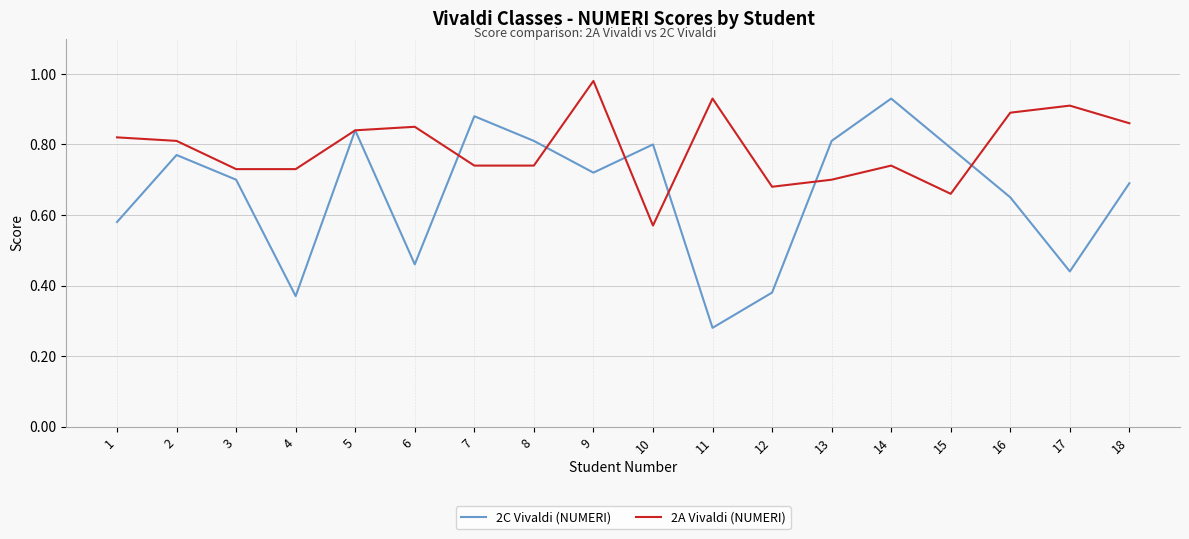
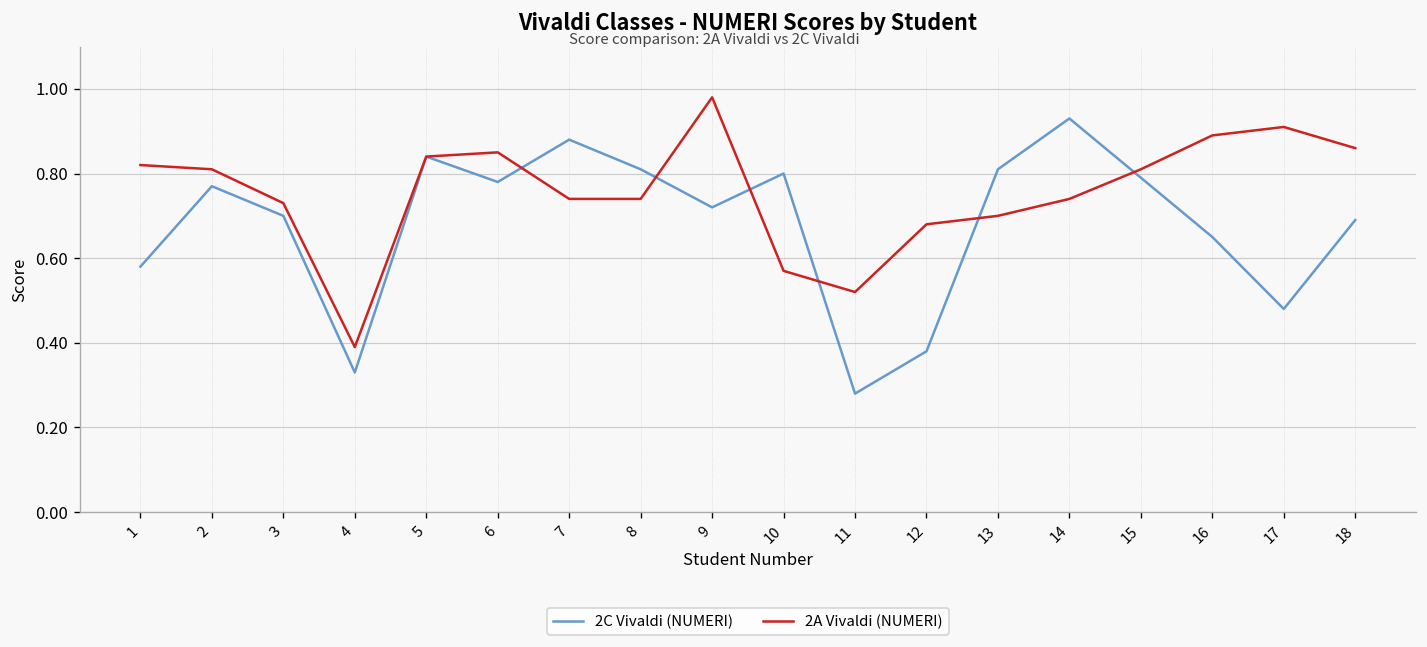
2C Vivaldi (NUMERI), 4: 0.37 -> 0.33
2A Vivaldi (NUMERI), 4: 0.73 -> 0.39
2C Vivaldi (NUMERI), 6: 0.46 -> 0.78
2A Vivaldi (NUMERI), 11: 0.93 -> 0.52
2A Vivaldi (NUMERI), 15: 0.66 -> 0.81
2C Vivaldi (NUMERI), 17: 0.44 -> 0.48
